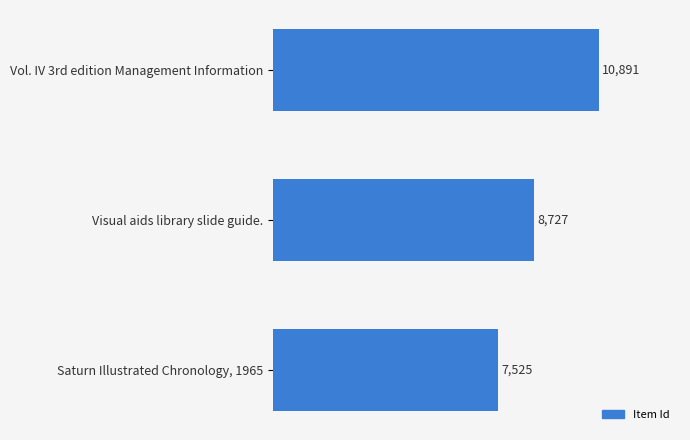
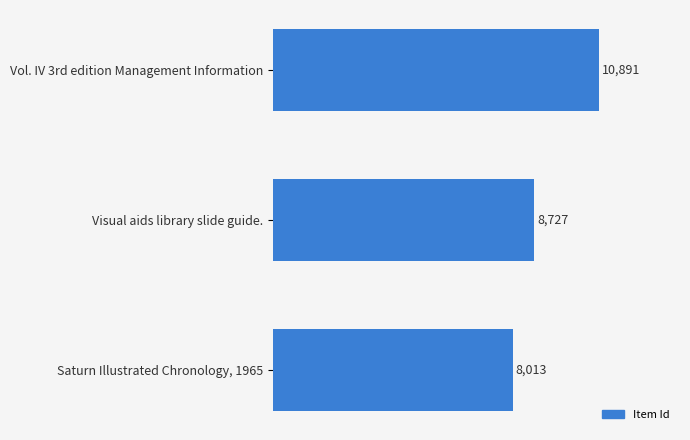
Saturn Illustrated Chronology, 1965: 7,525 -> 8,013
